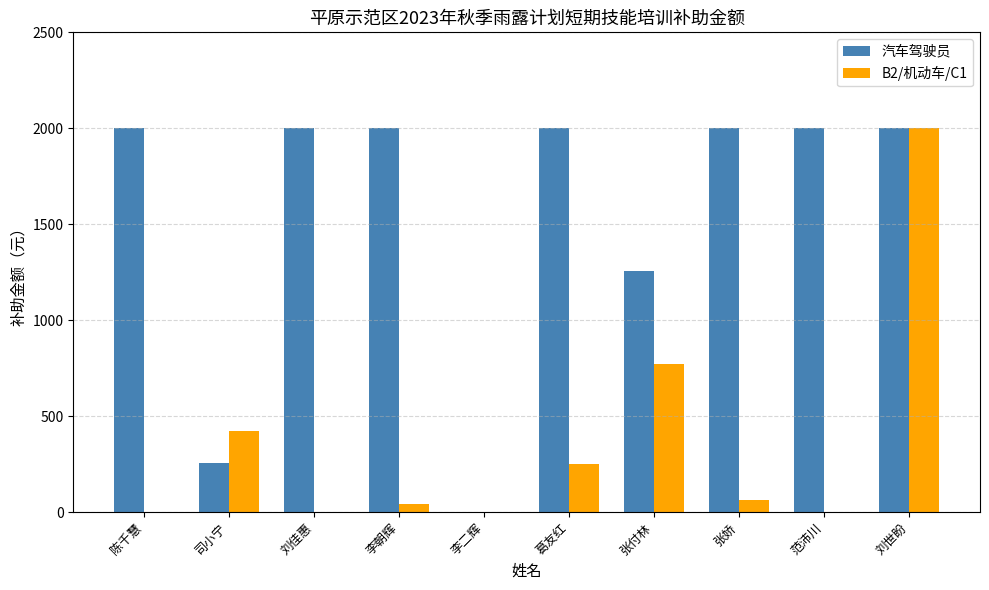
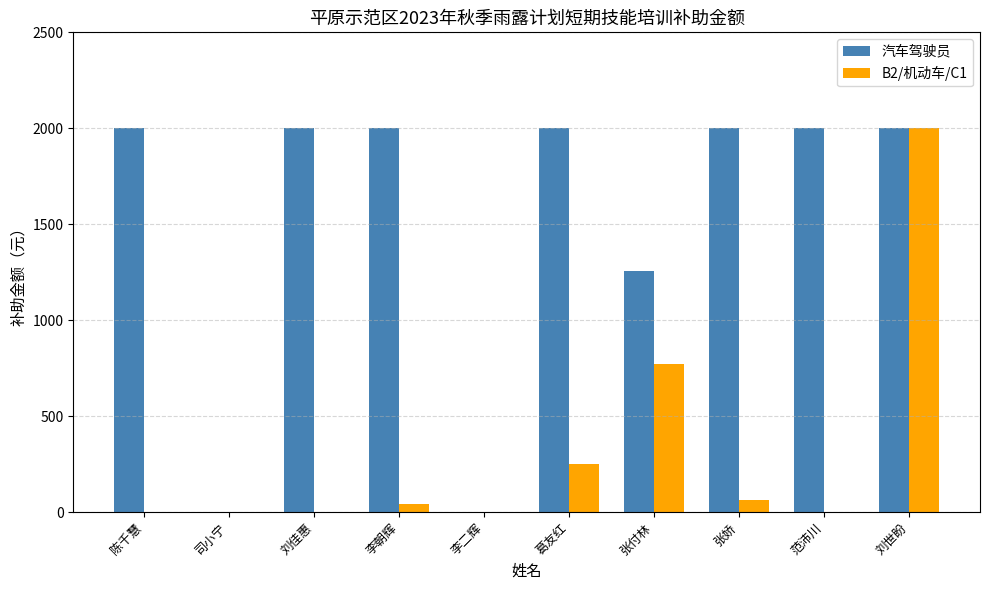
汽车驾驶员, 司小宁: 250 -> 0
B2/机动车/C1, 司小宁: 420 -> 0
